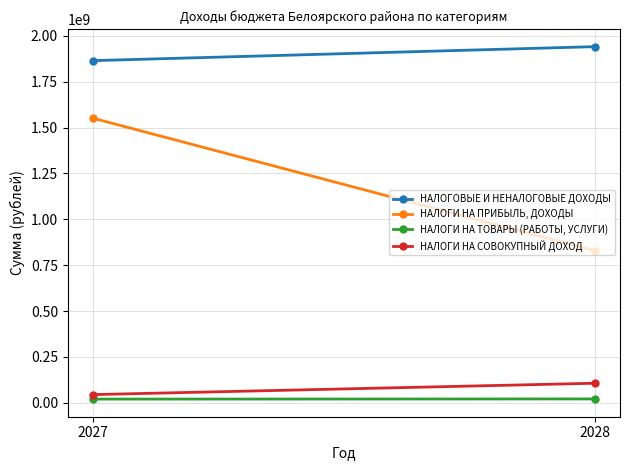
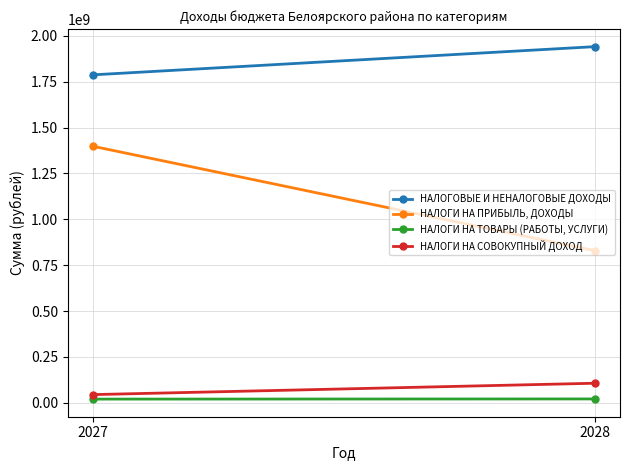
НАЛОГОВЫЕ И НЕНАЛОГОВЫЕ ДОХОДЫ, 2027: 1860000000 -> 1790000000
НАЛОГИ НА ПРИБЫЛЬ, ДОХОДЫ, 2027: 1550000000 -> 1400000000
